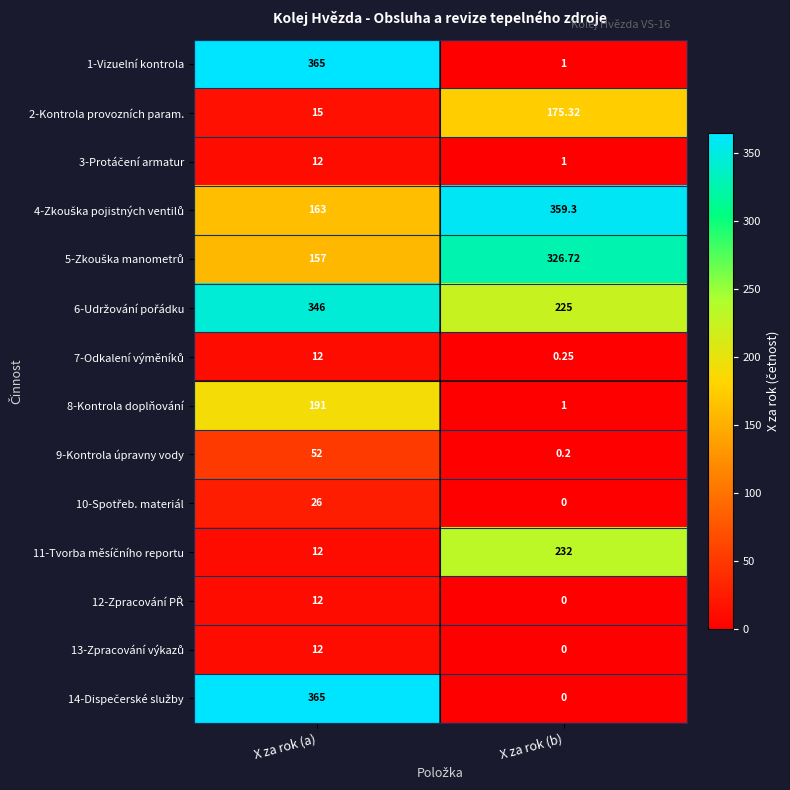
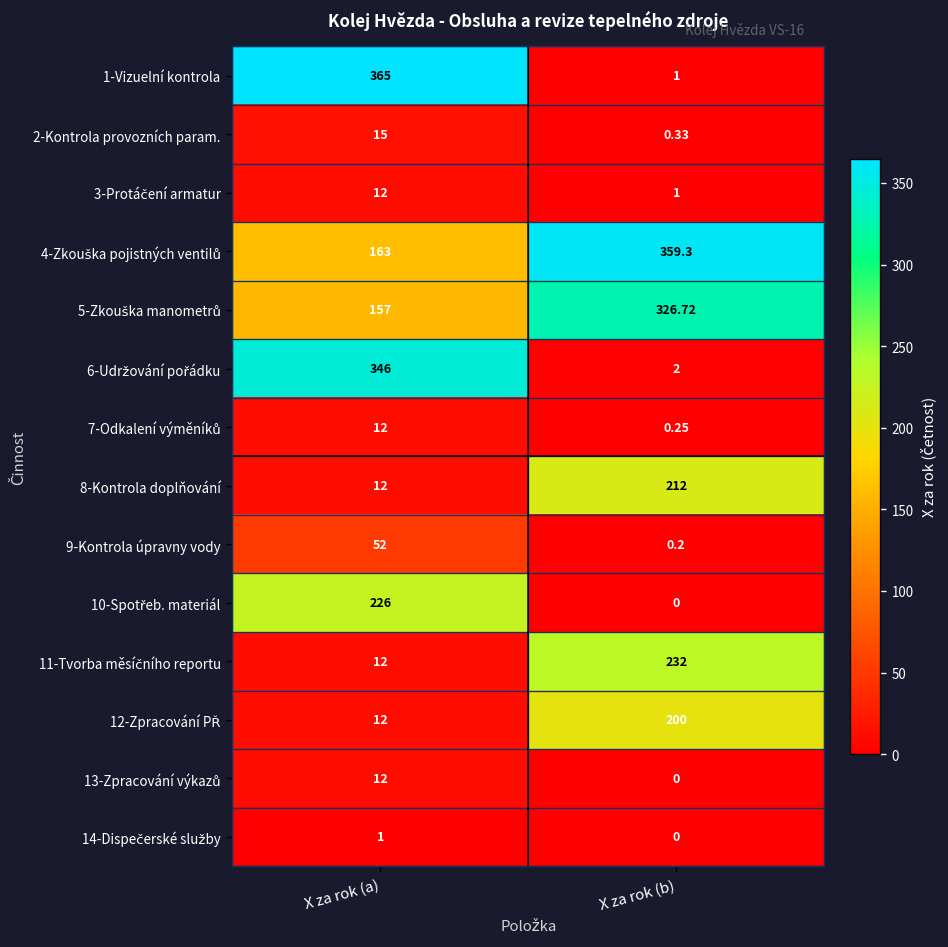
2-Kontrola provozních param., X za rok (b): 175.32 -> 0.33
6-Udržování pořádku, X za rok (b): 225 -> 2
8-Kontrola doplňování, X za rok (a): 191 -> 12
8-Kontrola doplňování, X za rok (b): 1 -> 212
10-Spotřeb. materiál, X za rok (a): 26 -> 226
12-Zpracování PŘ, X za rok (b): 0 -> 200
14-Dispečerské služby, X za rok (a): 365 -> 1
